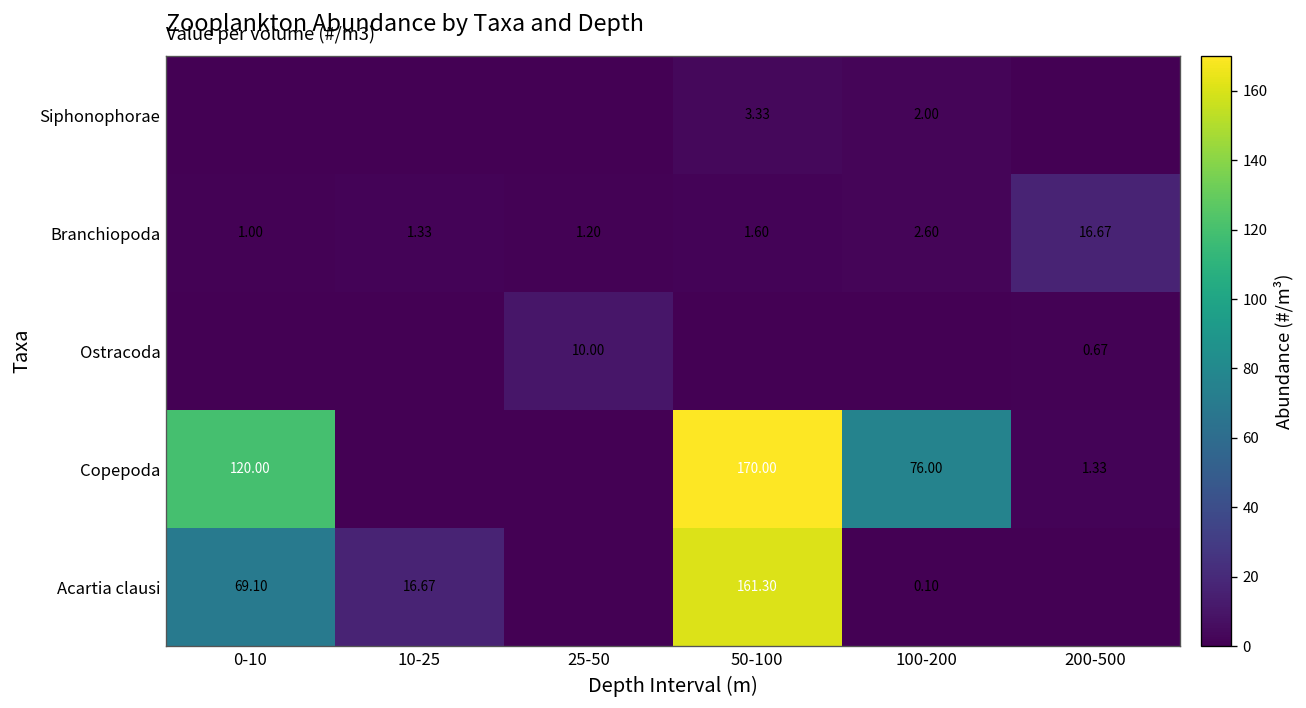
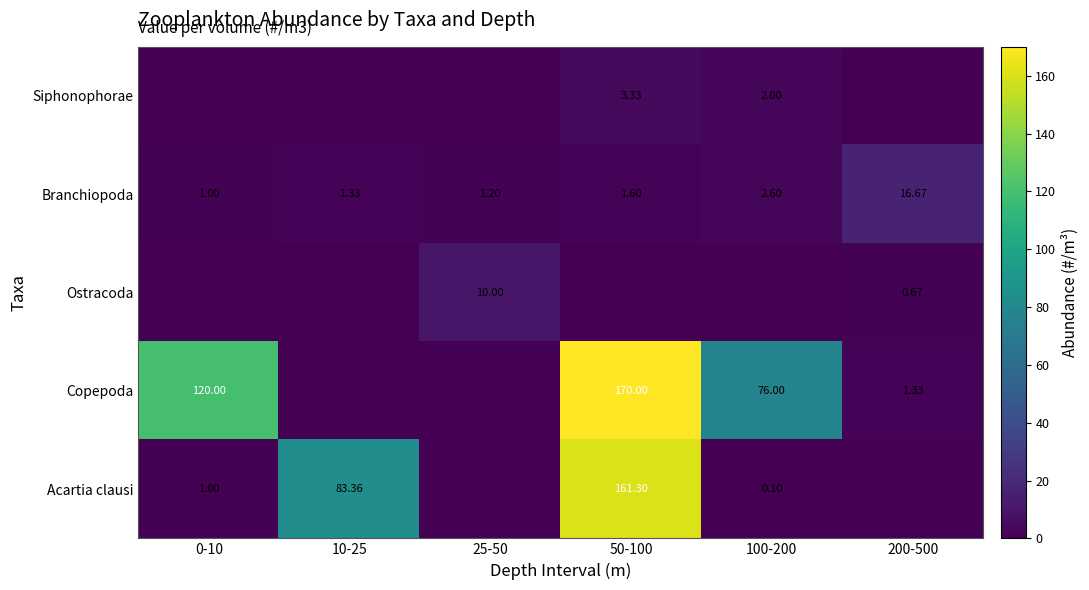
Acartia clausi, 0-10: 69.10 -> 1.00
Acartia clausi, 10-25: 16.67 -> 83.36
